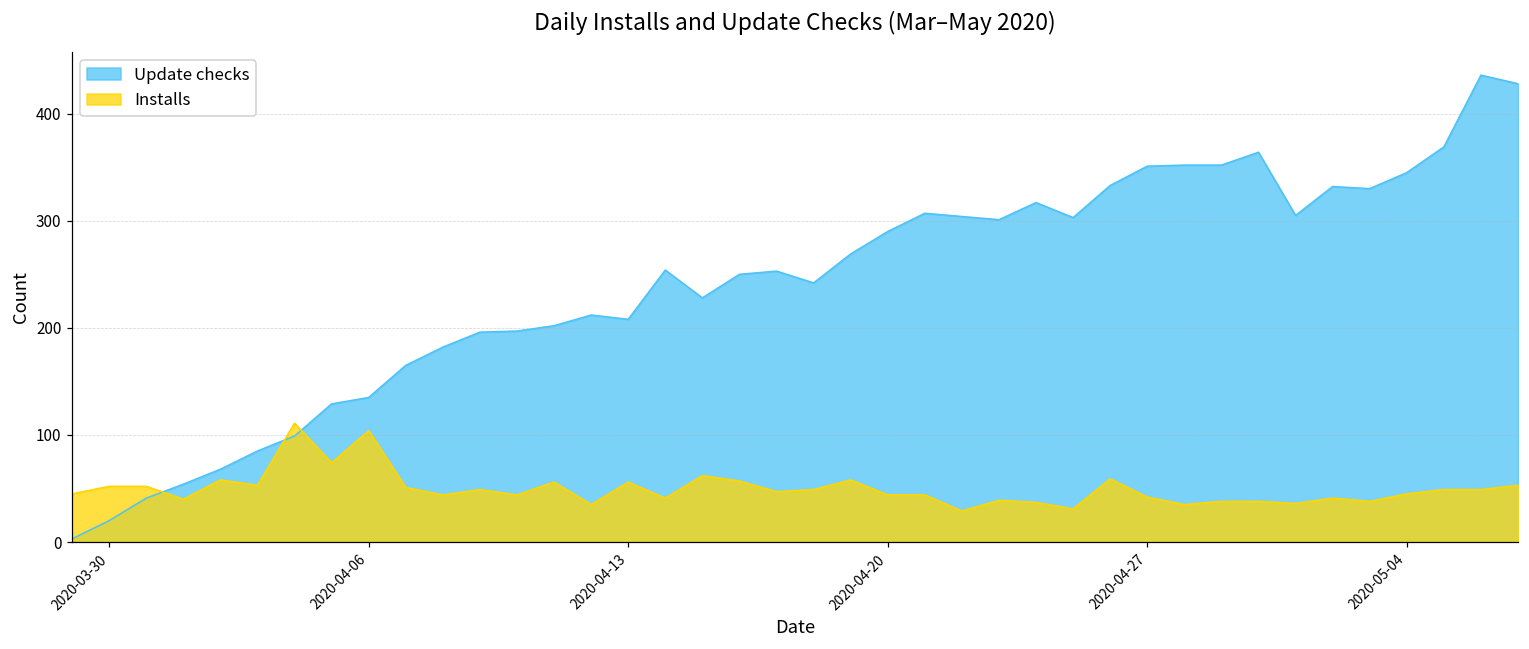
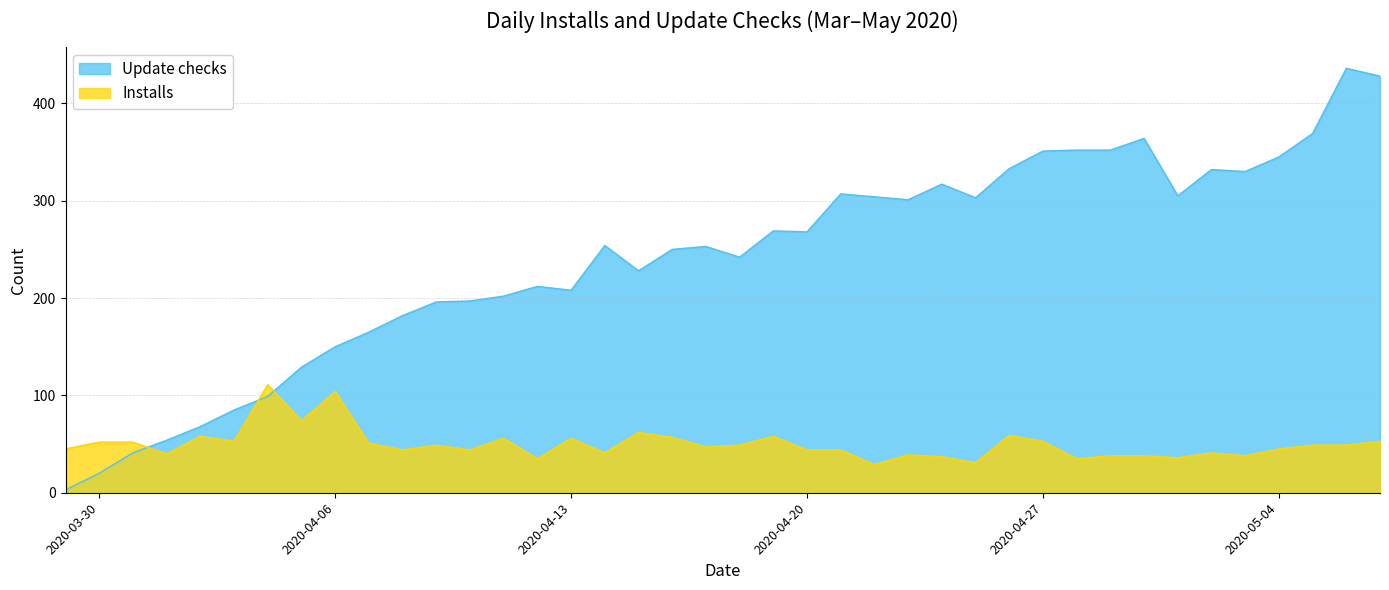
Update checks, 2020-04-06: 140 -> 150
Update checks, 2020-04-20: 290 -> 270
Installs, 2020-04-27: 40 -> 50
